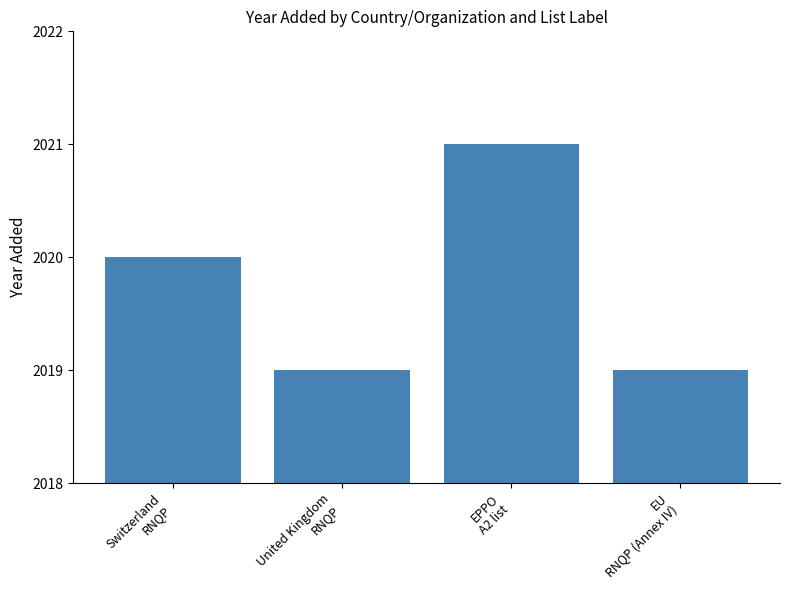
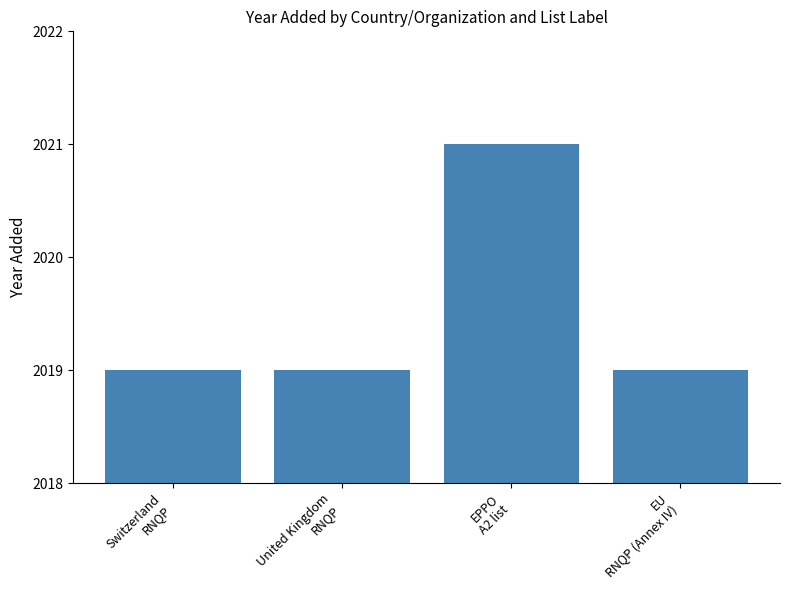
Switzerland RNQP: 2020 -> 2019
